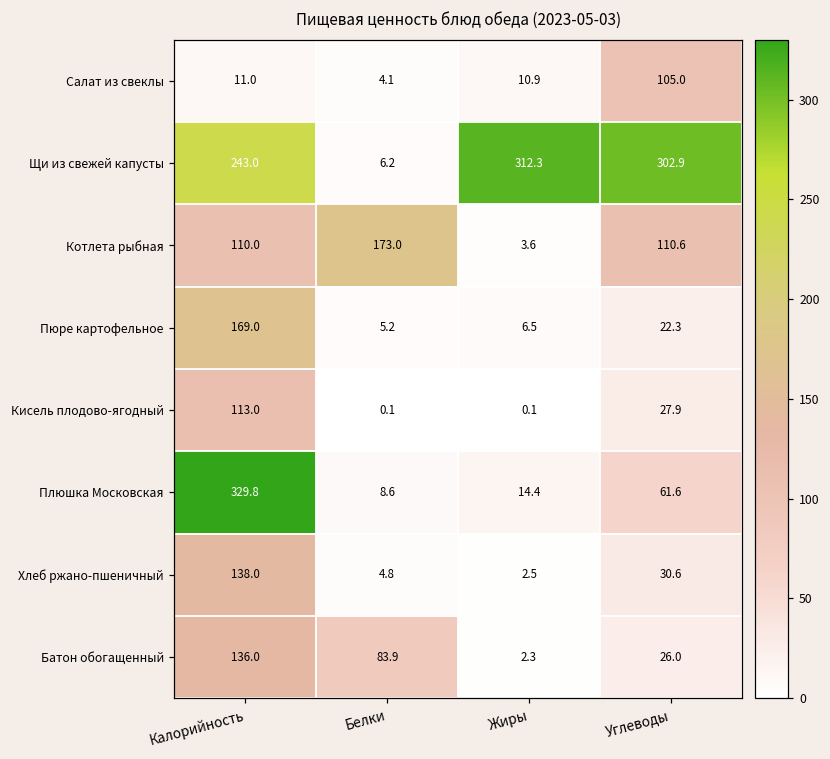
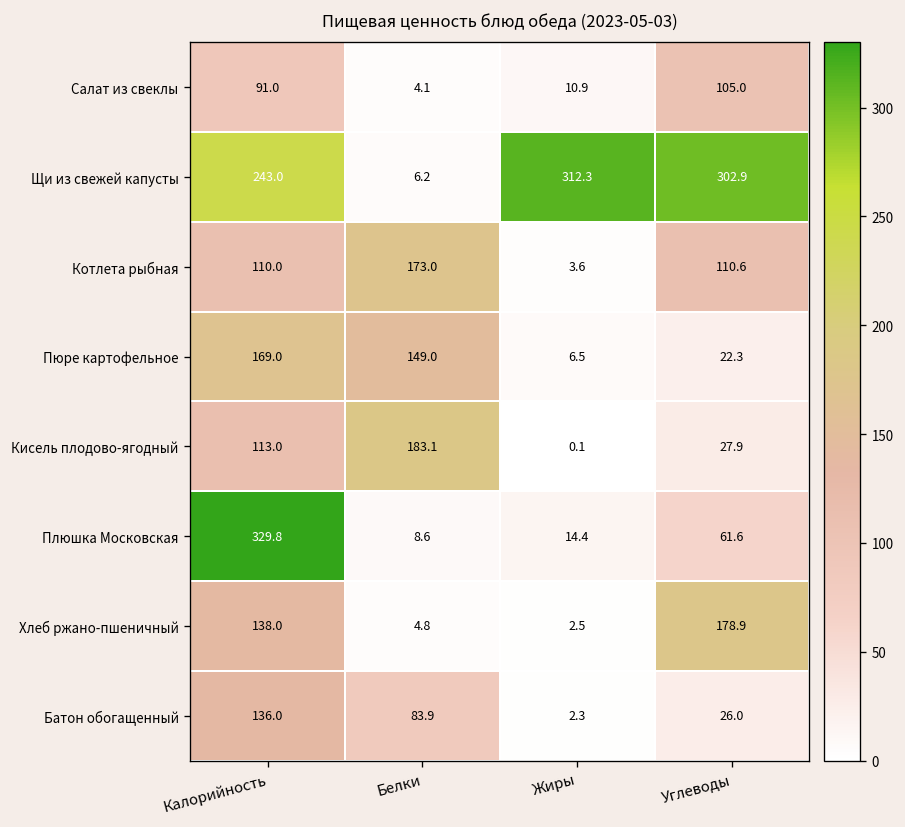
Салат из свеклы, Калорийность: 11.0 -> 91.0
Пюре картофельное, Белки: 5.2 -> 149.0
Кисель плодово-ягодный, Белки: 0.1 -> 183.1
Хлеб ржано-пшеничный, Углеводы: 30.6 -> 178.9
